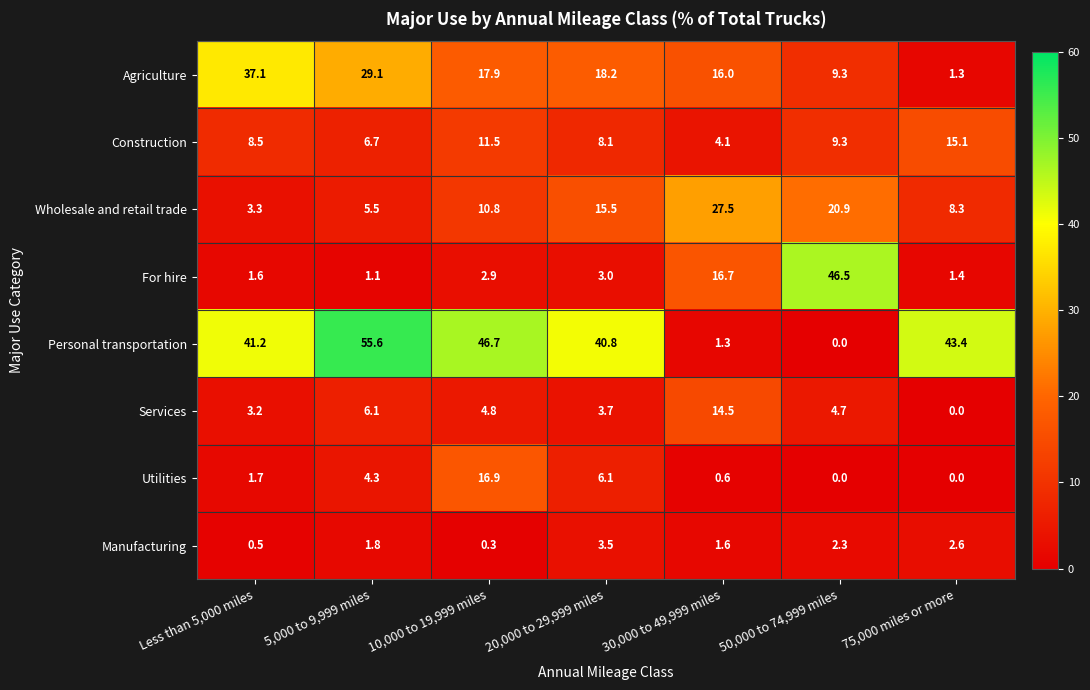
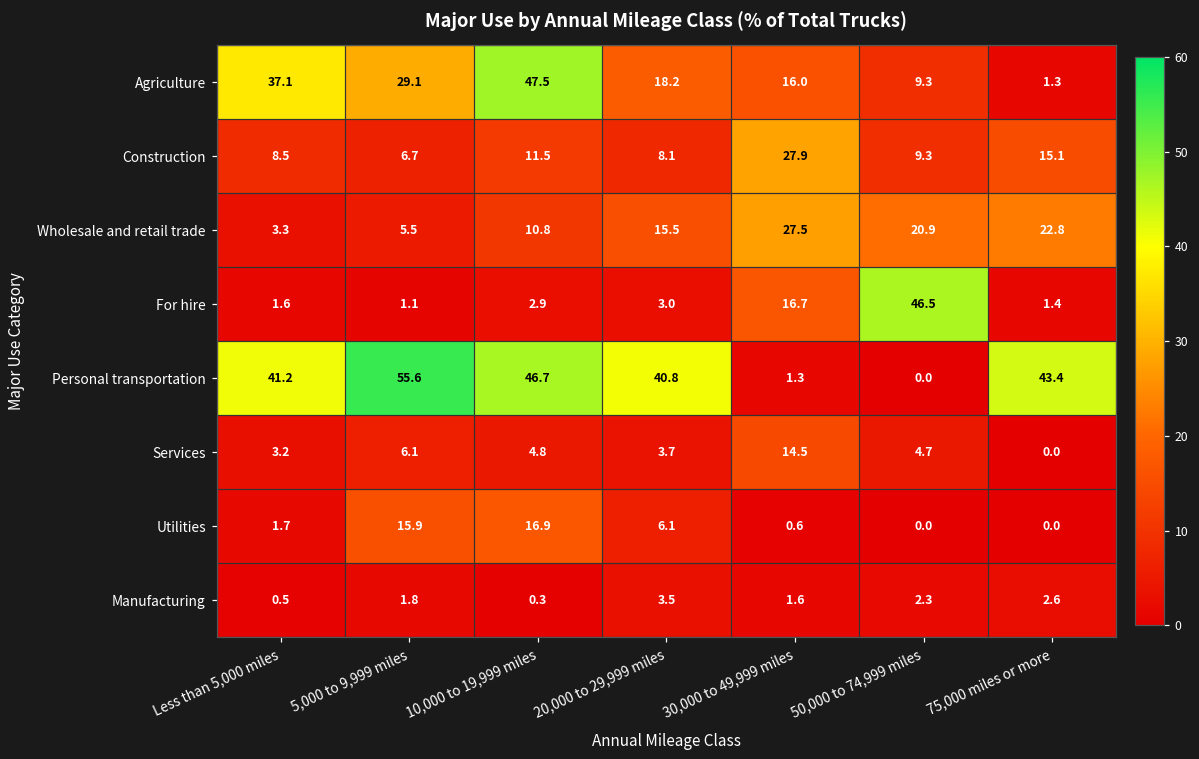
Agriculture, 10,000 to 19,999 miles: 17.9 -> 47.5
Construction, 30,000 to 49,999 miles: 4.1 -> 27.9
Wholesale and retail trade, 75,000 miles or more: 8.3 -> 22.8
Utilities, 5,000 to 9,999 miles: 4.3 -> 15.9
